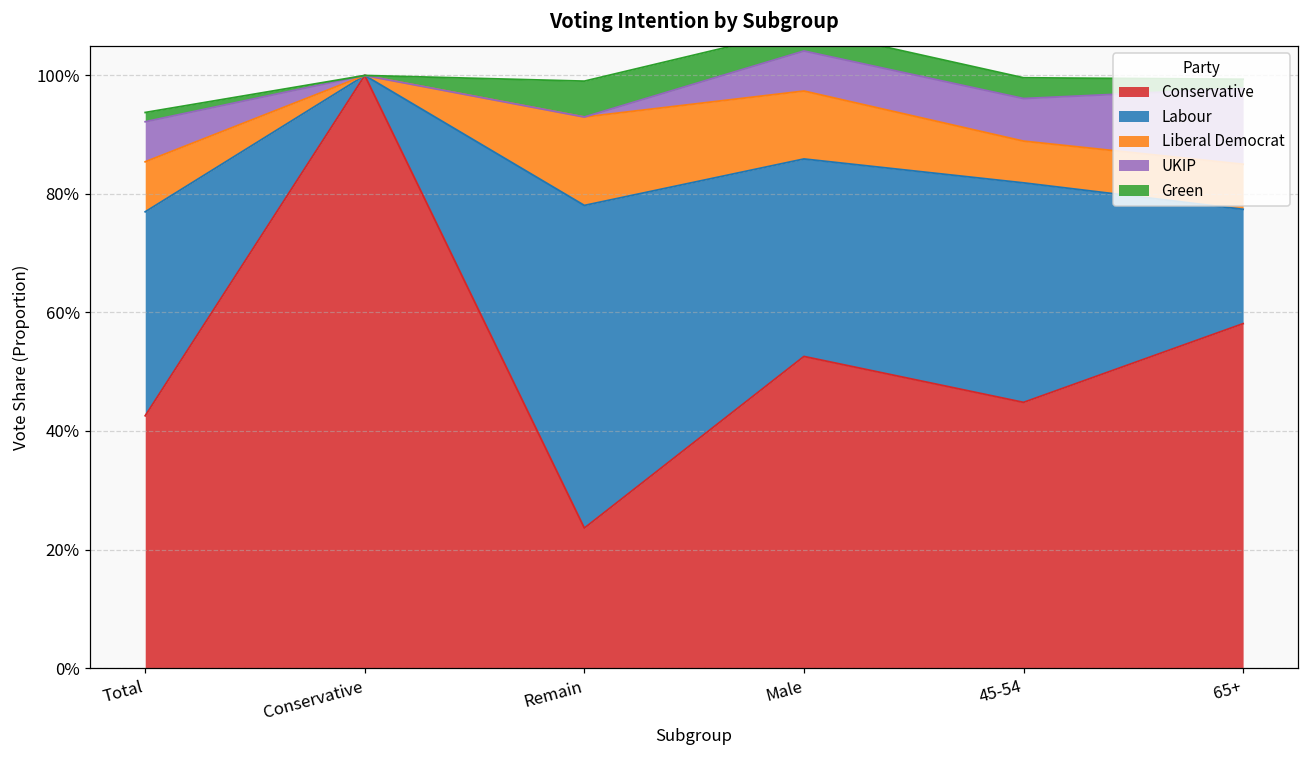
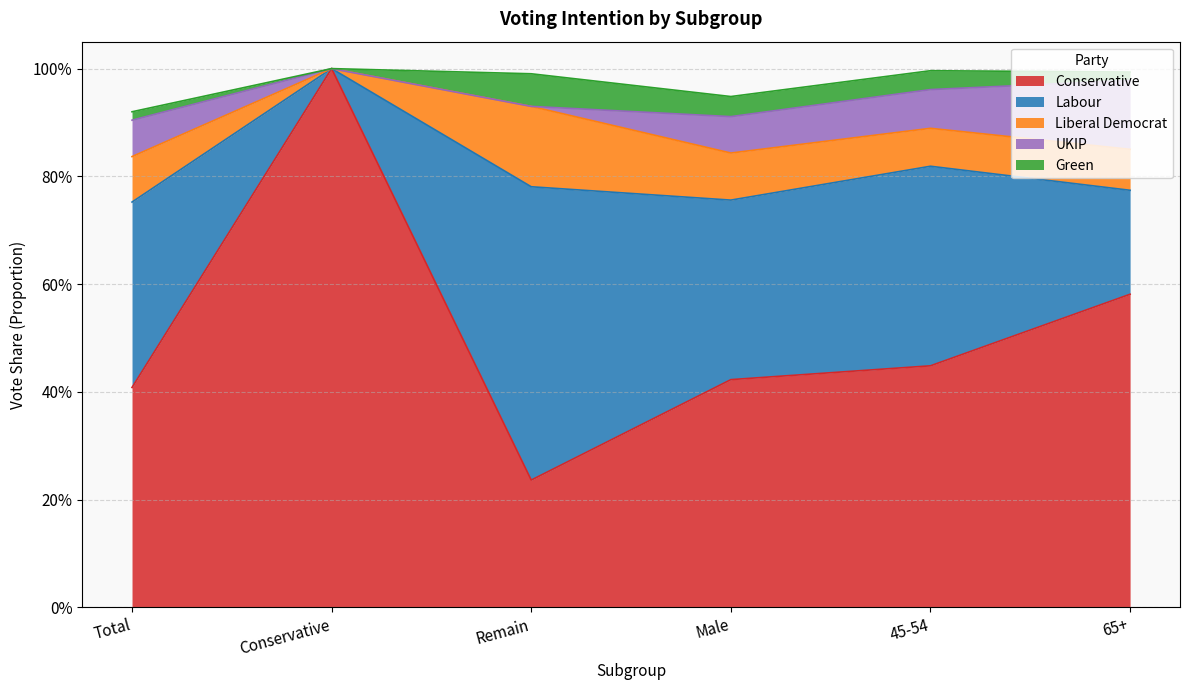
Conservative, Total: 43% -> 41%
Conservative, Male: 53% -> 42%
Liberal Democrat, Male: 11% -> 9%
